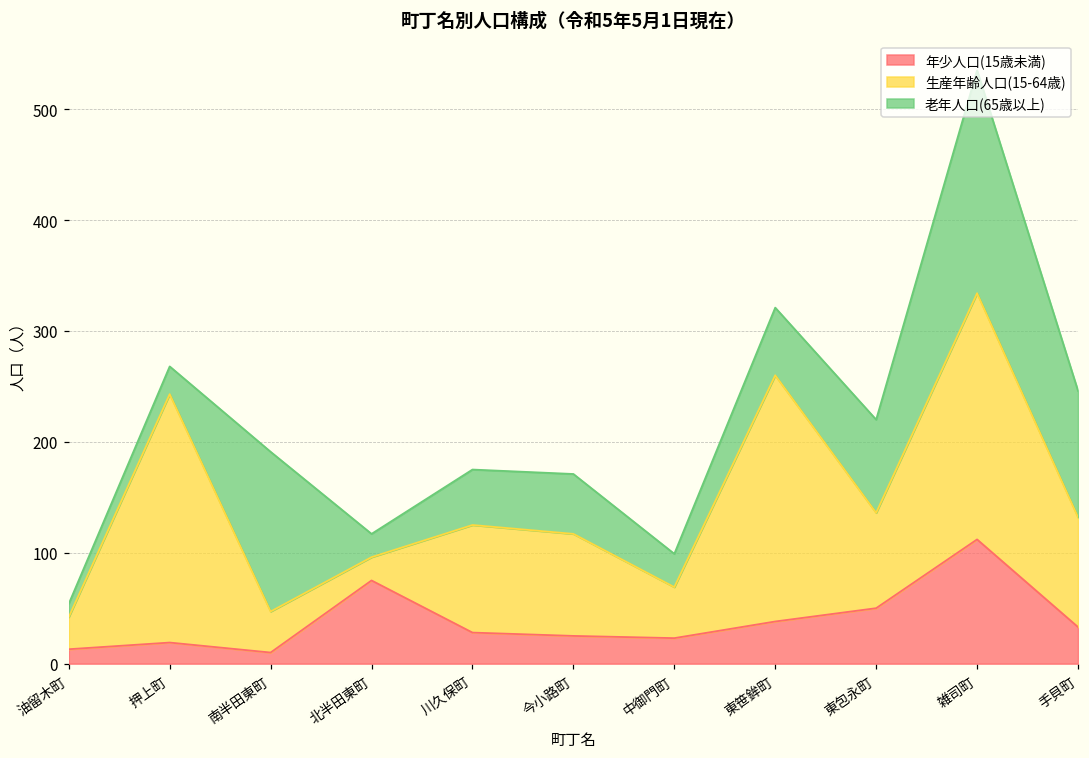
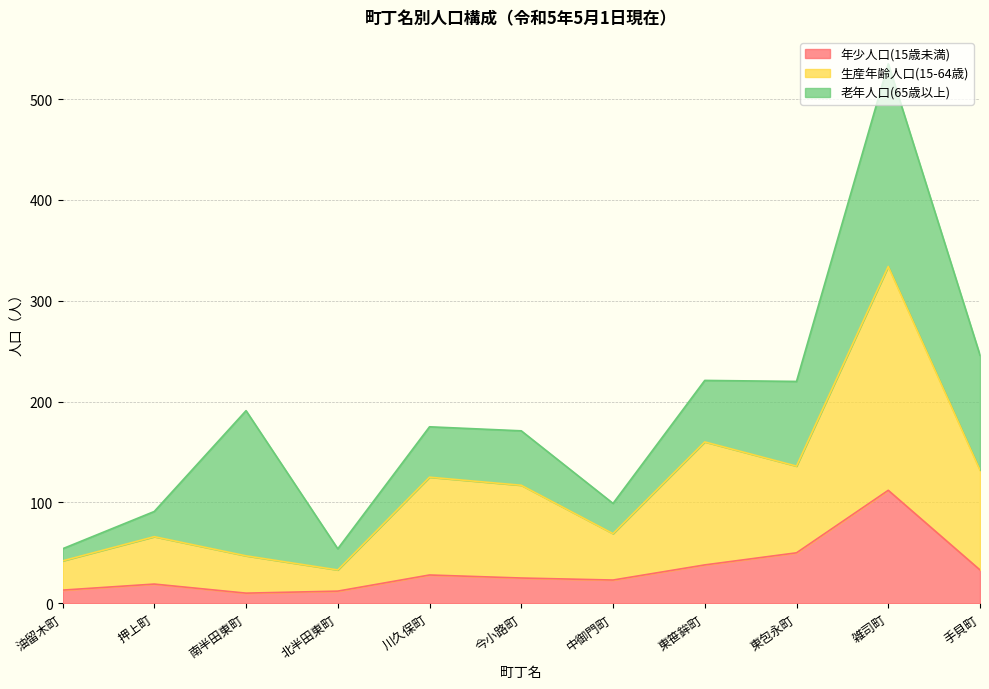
生産年齢人口(15-64歳), 押上町: 224 -> 47
年少人口(15歳未満), 北半田東町: 75 -> 12
生産年齢人口(15-64歳), 東笹鉾町: 222 -> 122
